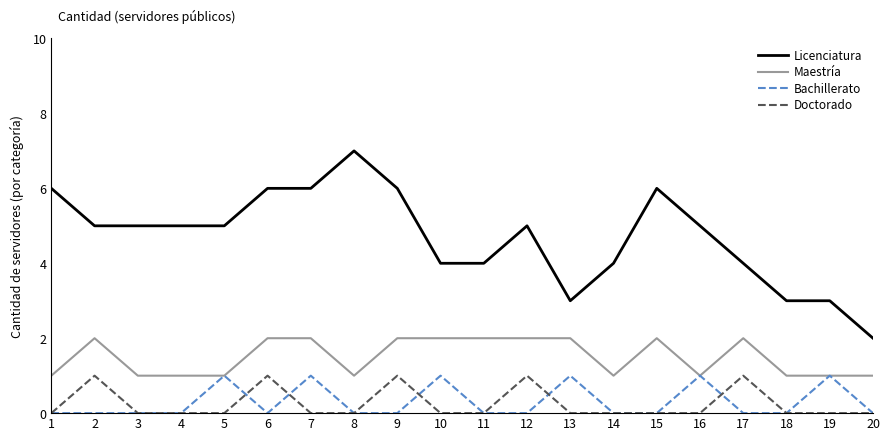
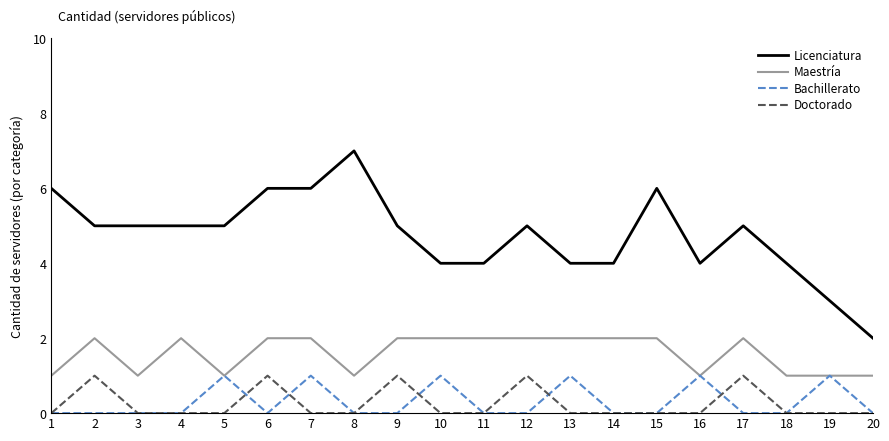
Maestría, 4: 1 -> 2
Licenciatura, 9: 6 -> 5
Licenciatura, 13: 3 -> 4
Maestría, 14: 1 -> 2
Licenciatura, 16: 5 -> 4
Licenciatura, 17: 4 -> 5
Licenciatura, 18: 3 -> 4
